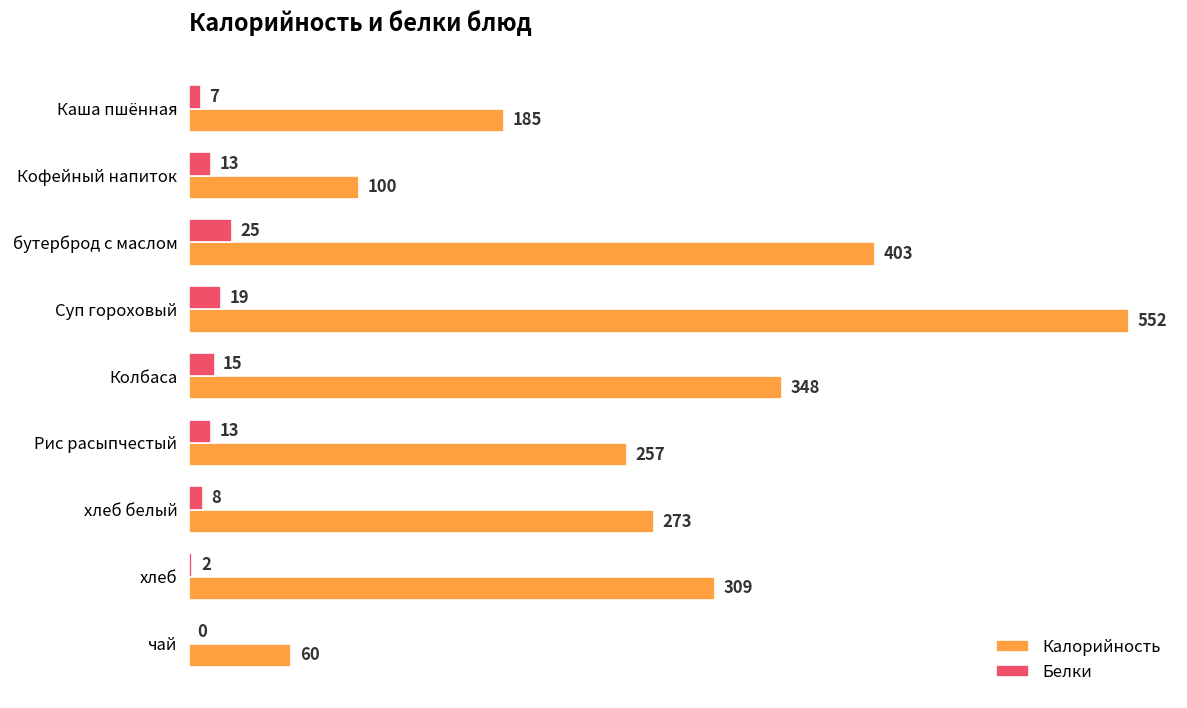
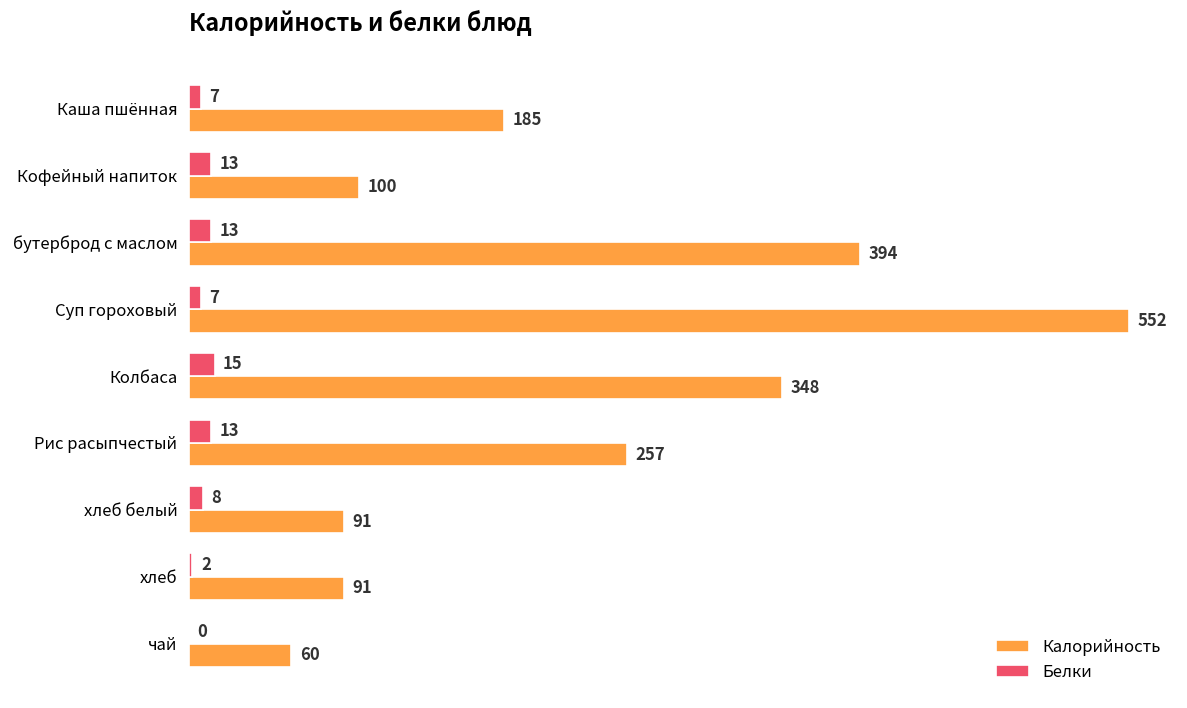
Белки, бутерброд с маслом: 25 -> 13
Калорийность, бутерброд с маслом: 403 -> 394
Белки, Суп гороховый: 19 -> 7
Калорийность, хлеб белый: 273 -> 91
Калорийность, хлеб: 309 -> 91
